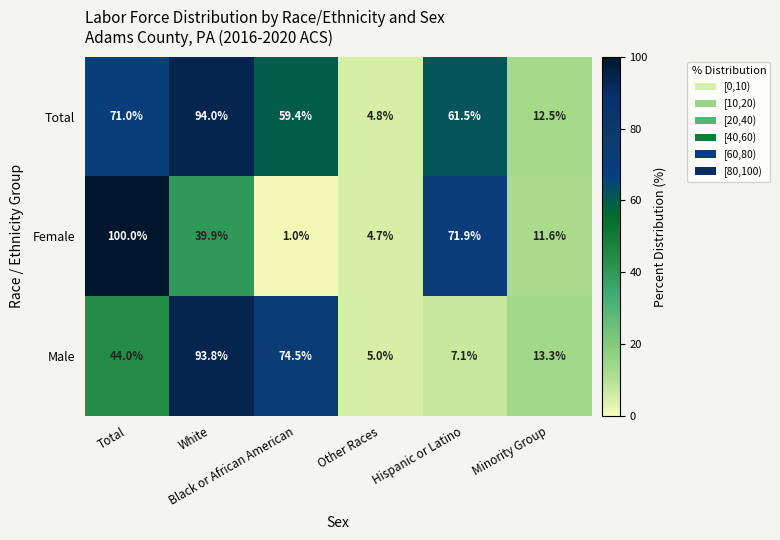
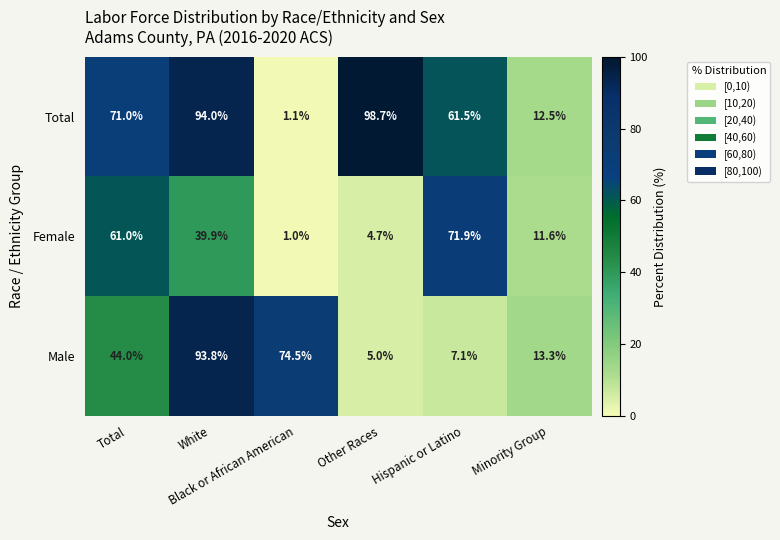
Total, Black or African American: 59.4% -> 1.1%
Total, Other Races: 4.8% -> 98.7%
Female, Total: 100.0% -> 61.0%
